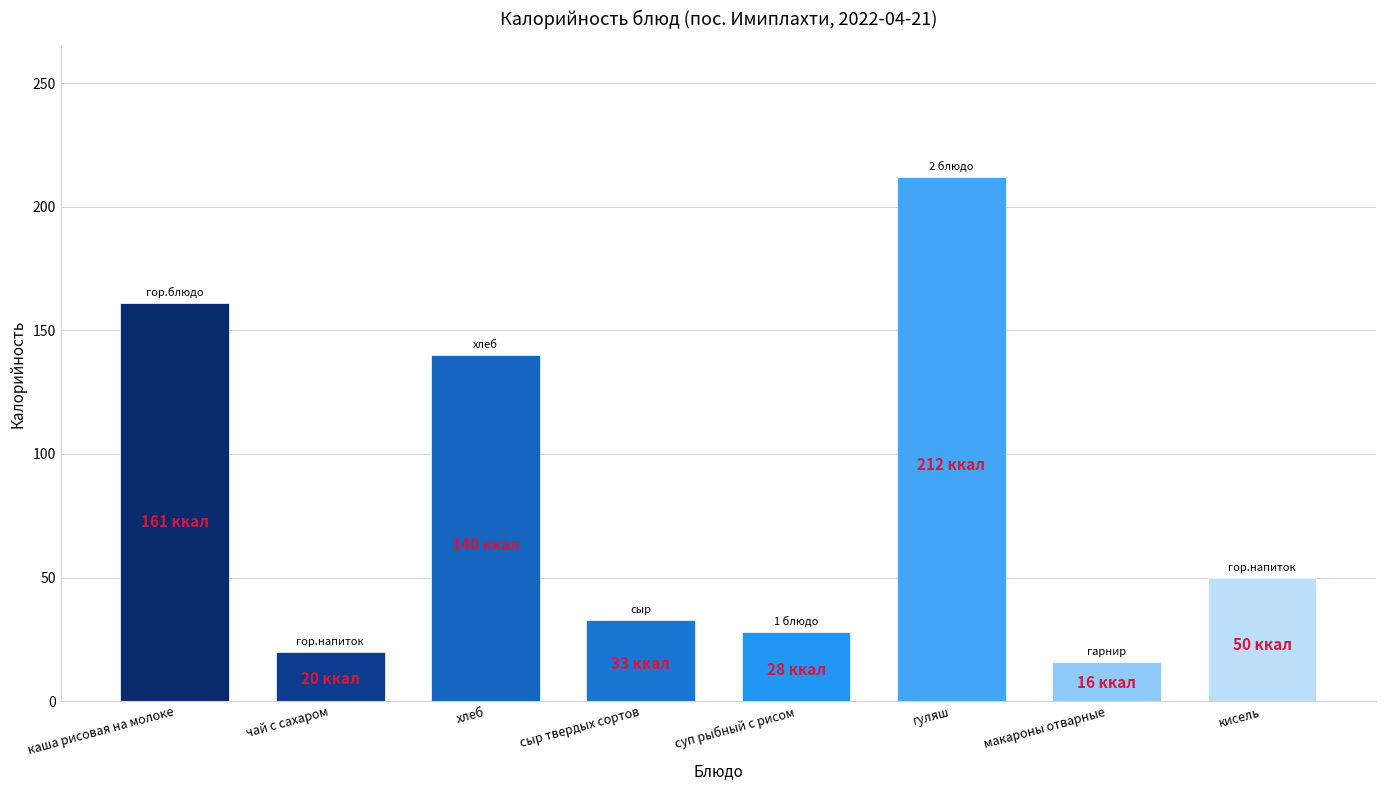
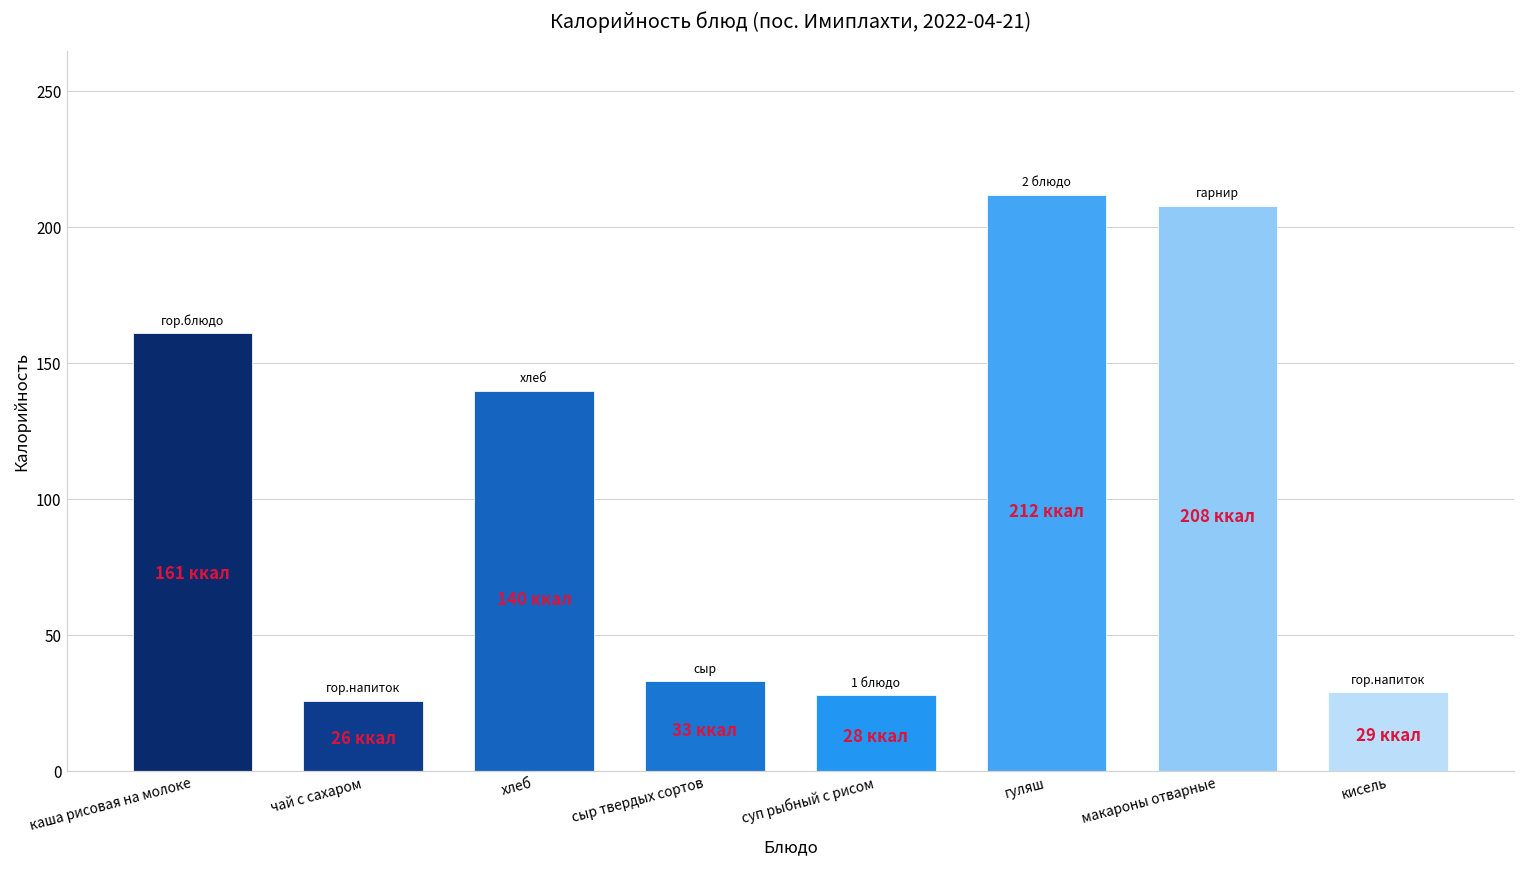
чай с сахаром: 20 -> 26
макароны отварные: 16 -> 208
кисель: 50 -> 29
